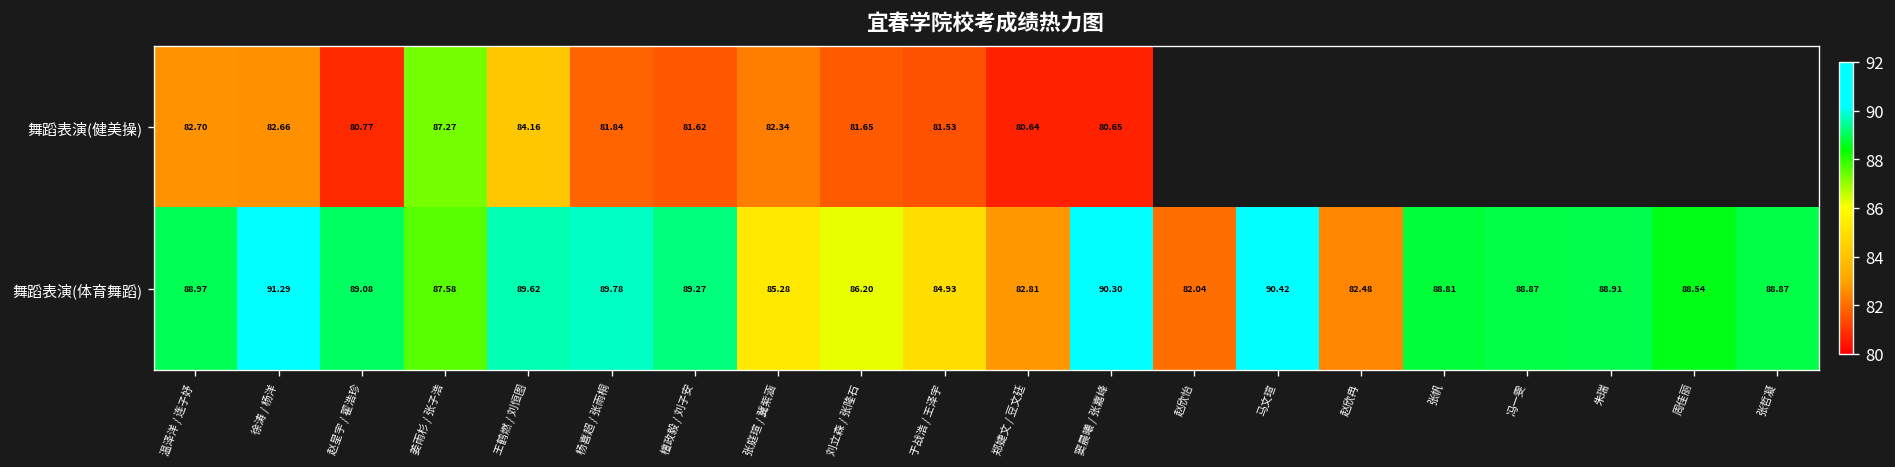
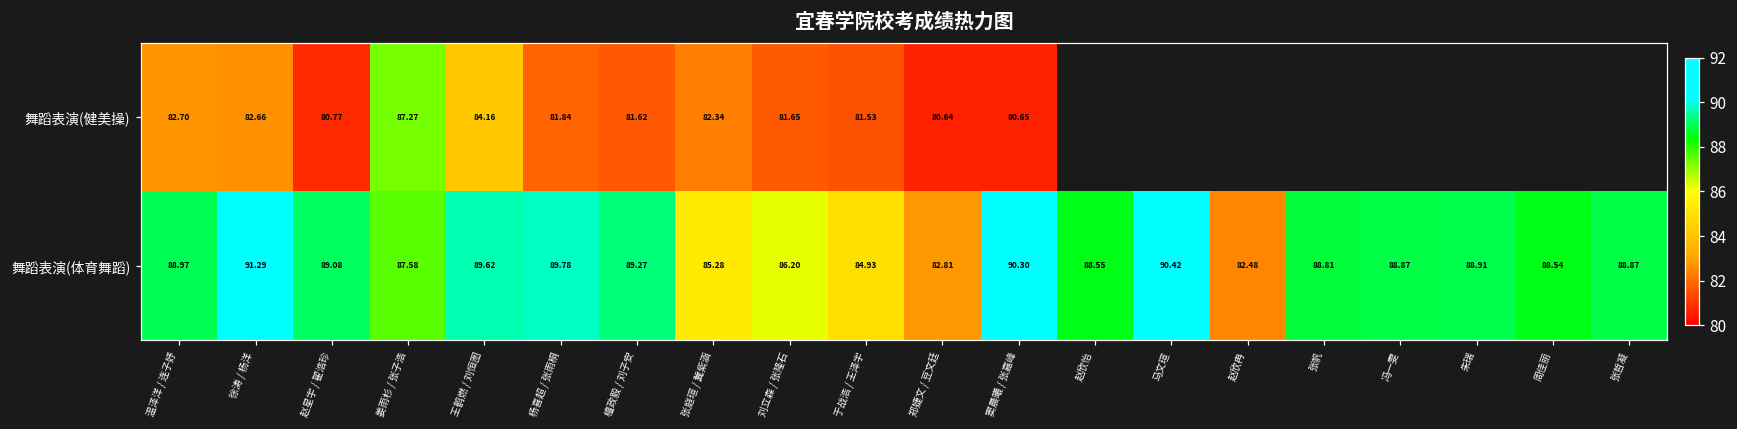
舞蹈表演(体育舞蹈), 赵欣怡: 82.04 -> 88.55
